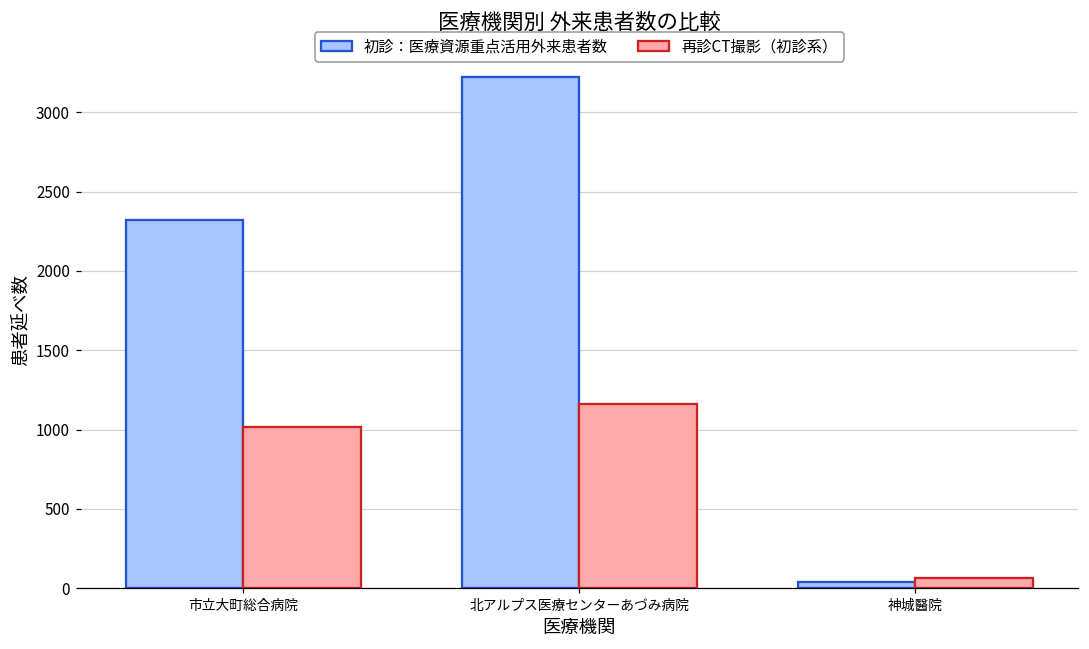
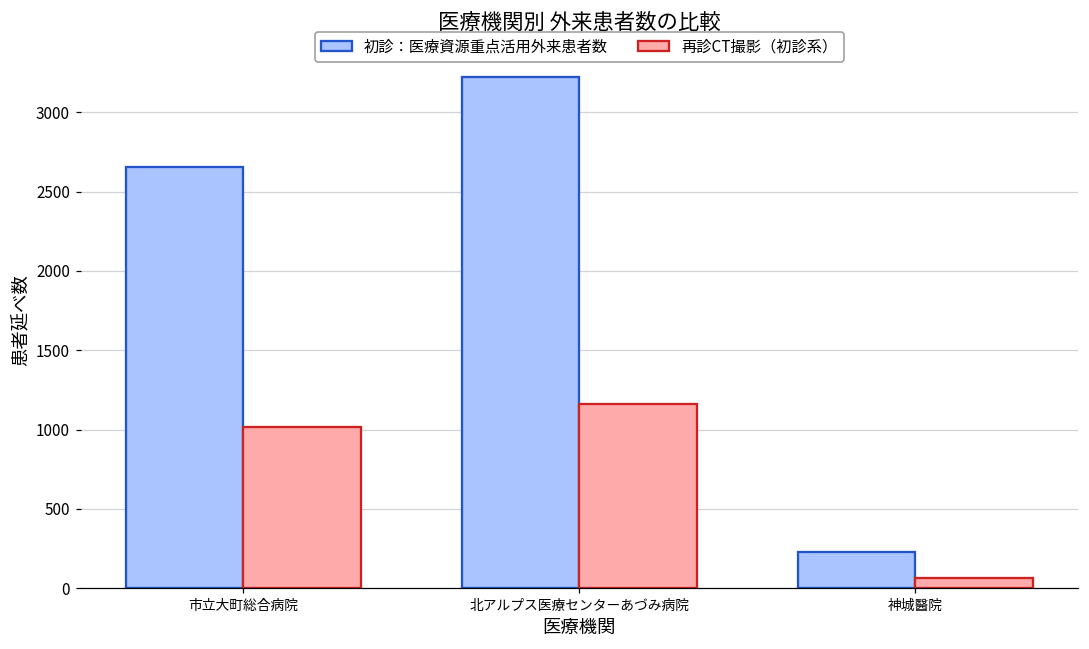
初診：医療資源重点活用外来患者数, 市立大町総合病院: 2320 -> 2660
初診：医療資源重点活用外来患者数, 神城醫院: 40 -> 230
